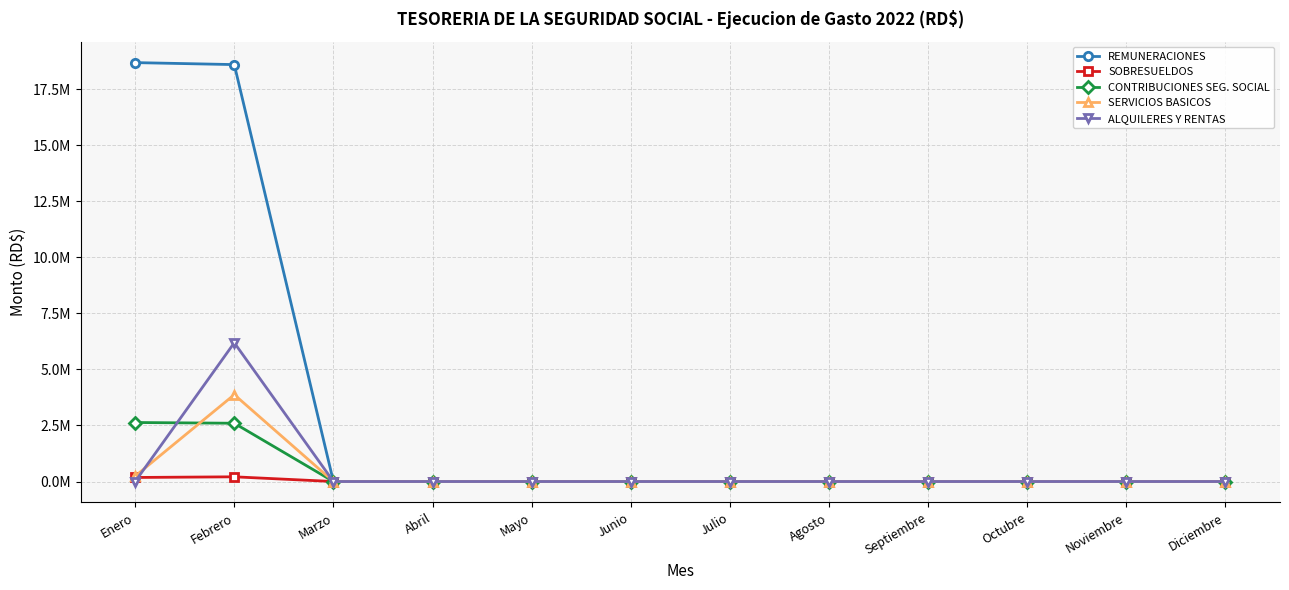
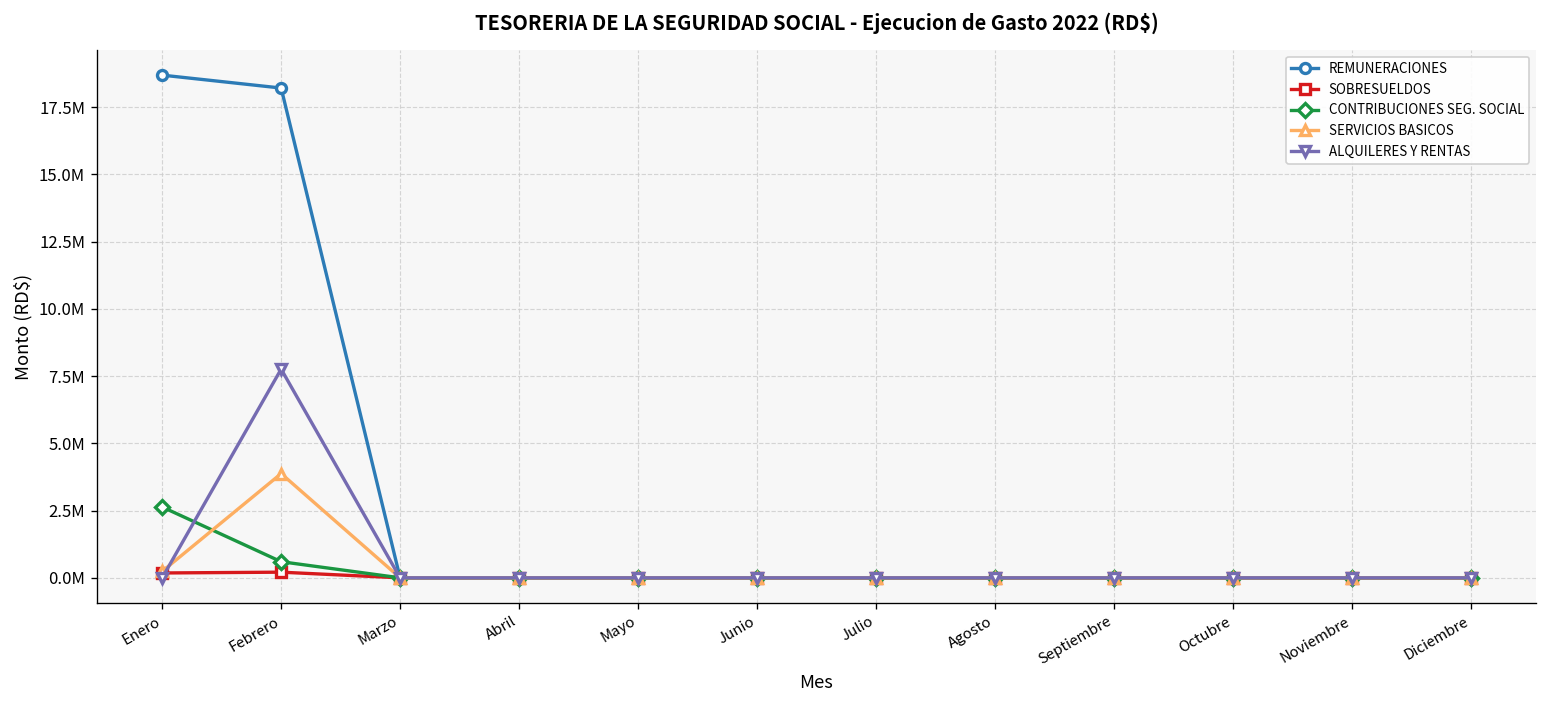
REMUNERACIONES, Febrero: 18600000 -> 18200000
CONTRIBUCIONES SEG. SOCIAL, Febrero: 2600000 -> 600000
ALQUILERES Y RENTAS, Febrero: 6200000 -> 7800000
